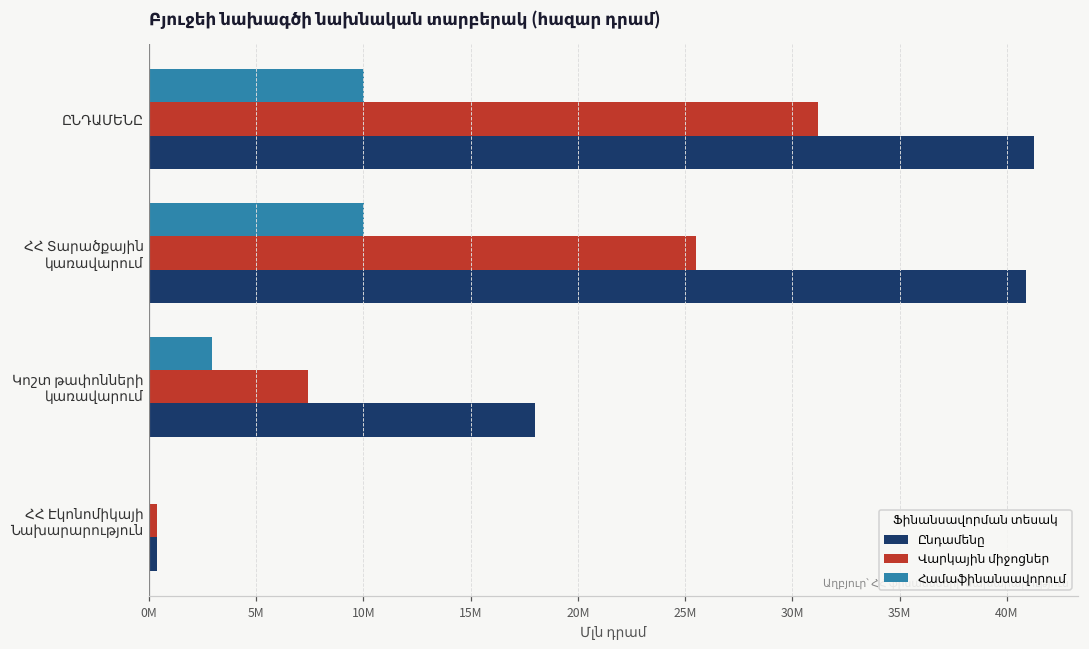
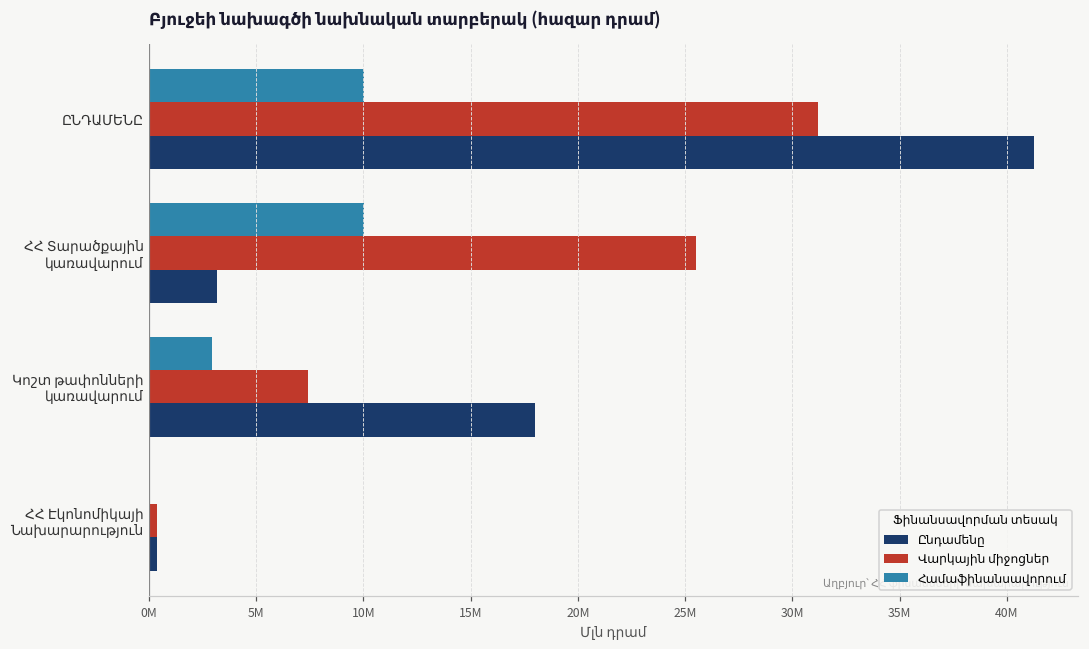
Ընդամենը, ՀՀ Տարածքային կառավարում: 40900000 -> 3200000
